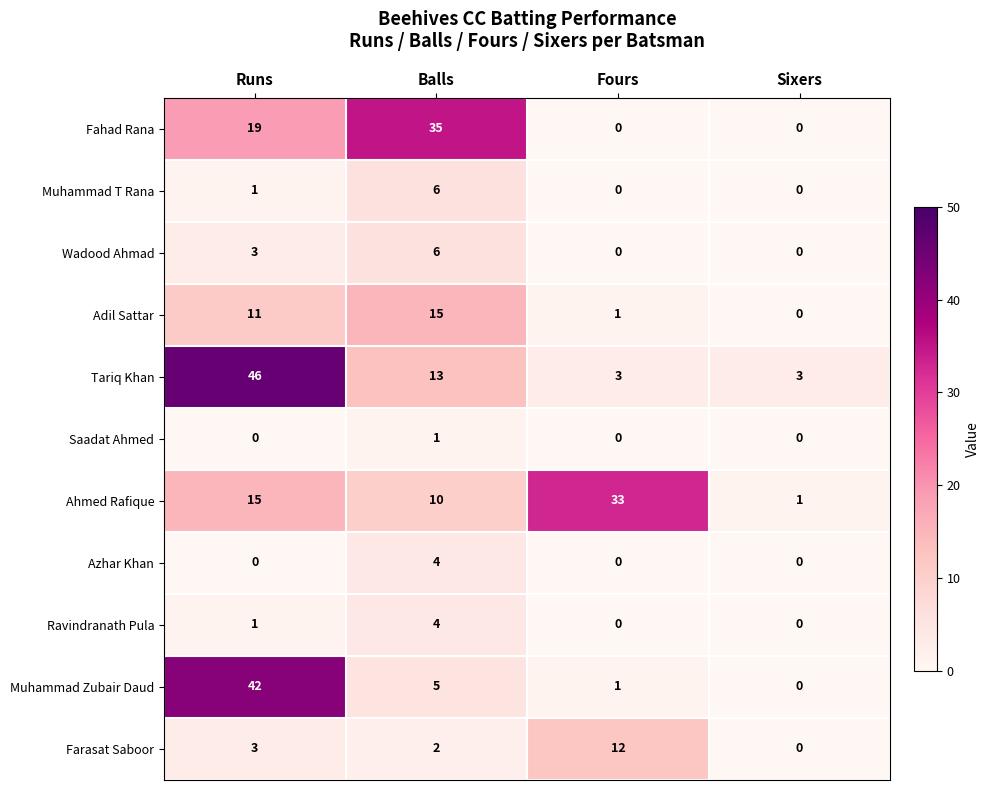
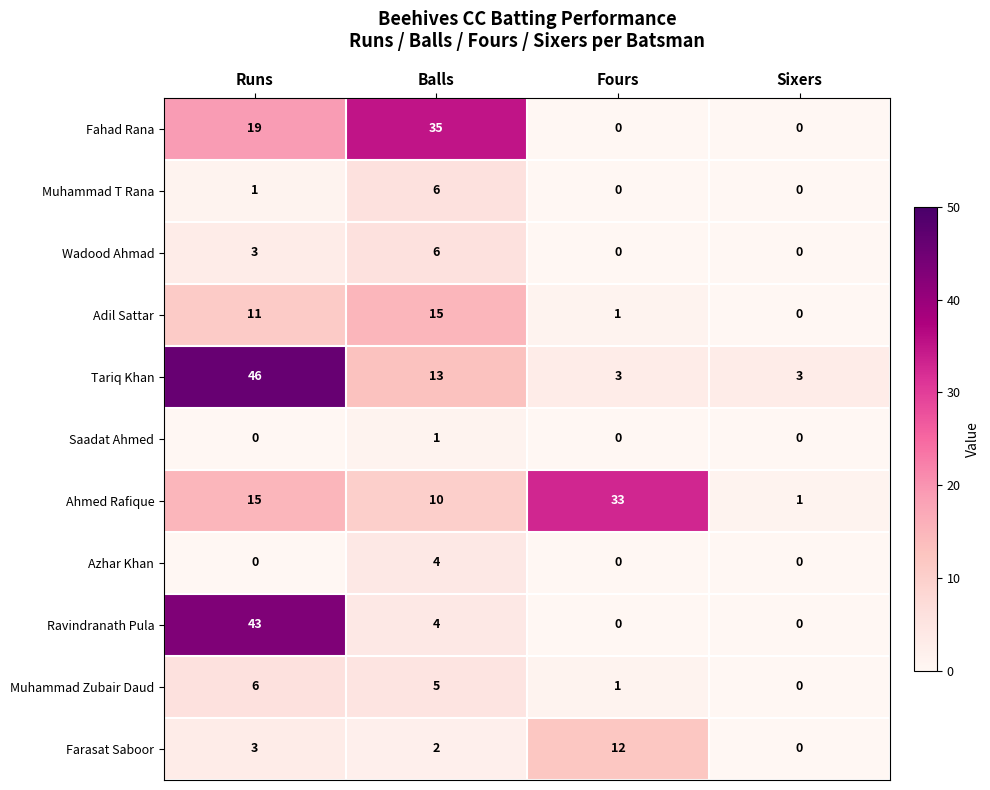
Ravindranath Pula, Runs: 1 -> 43
Muhammad Zubair Daud, Runs: 42 -> 6
